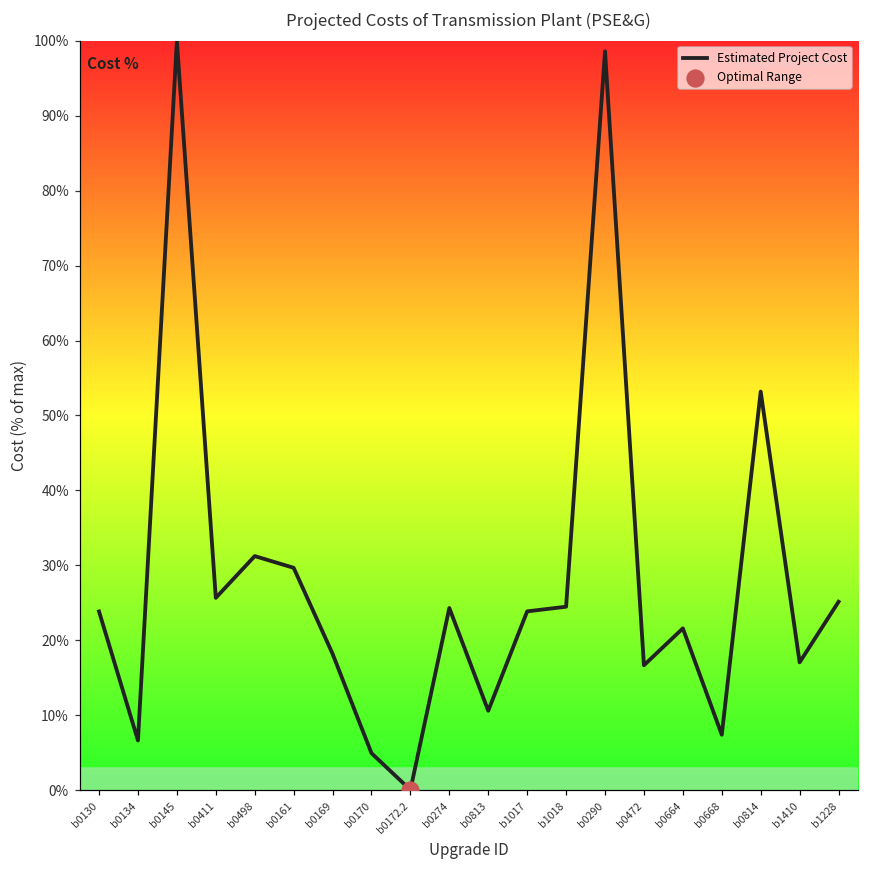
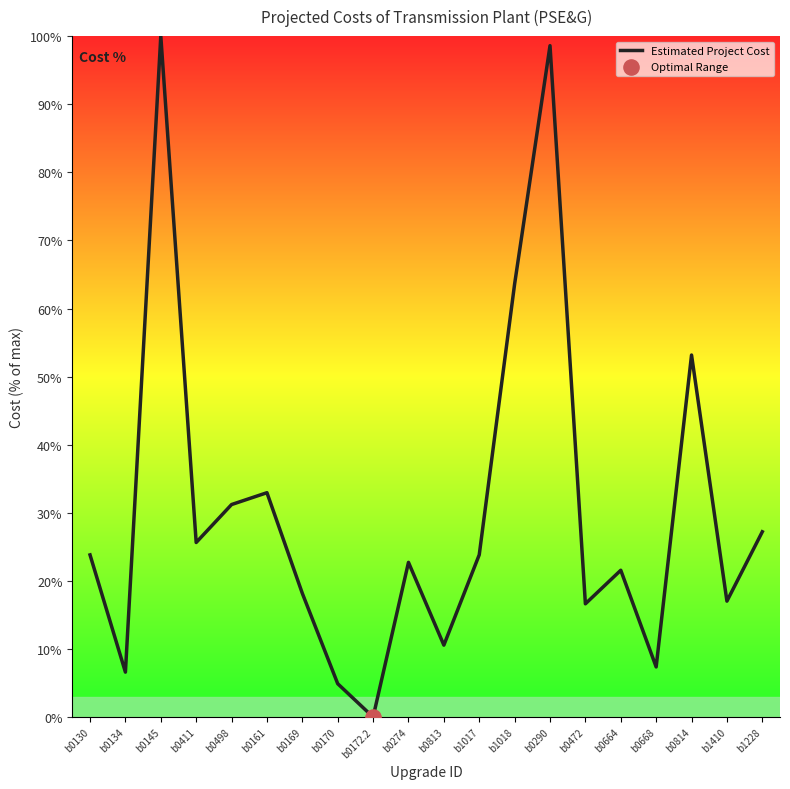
Estimated Project Cost, b0161: 30% -> 33%
Estimated Project Cost, b0274: 24% -> 23%
Estimated Project Cost, b1018: 24% -> 64%
Estimated Project Cost, b1228: 25% -> 27%
